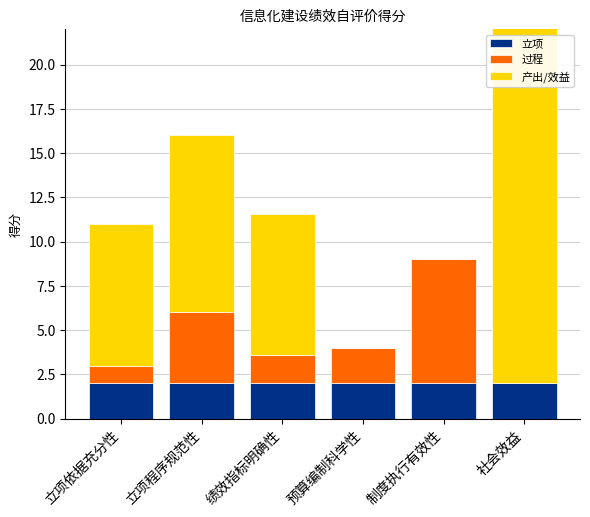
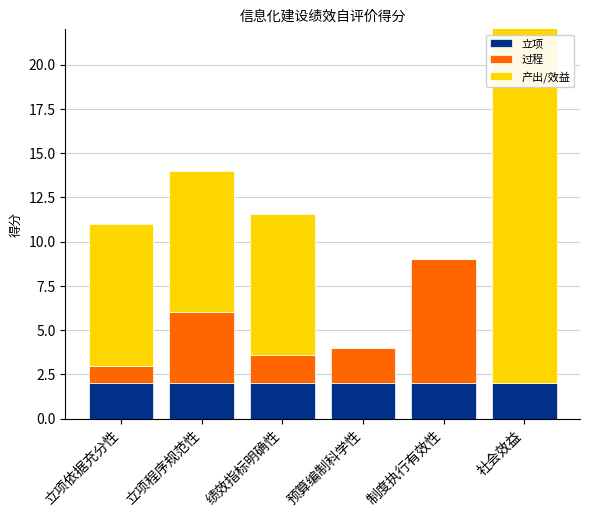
产出/效益, 立项程序规范性: 10 -> 8
